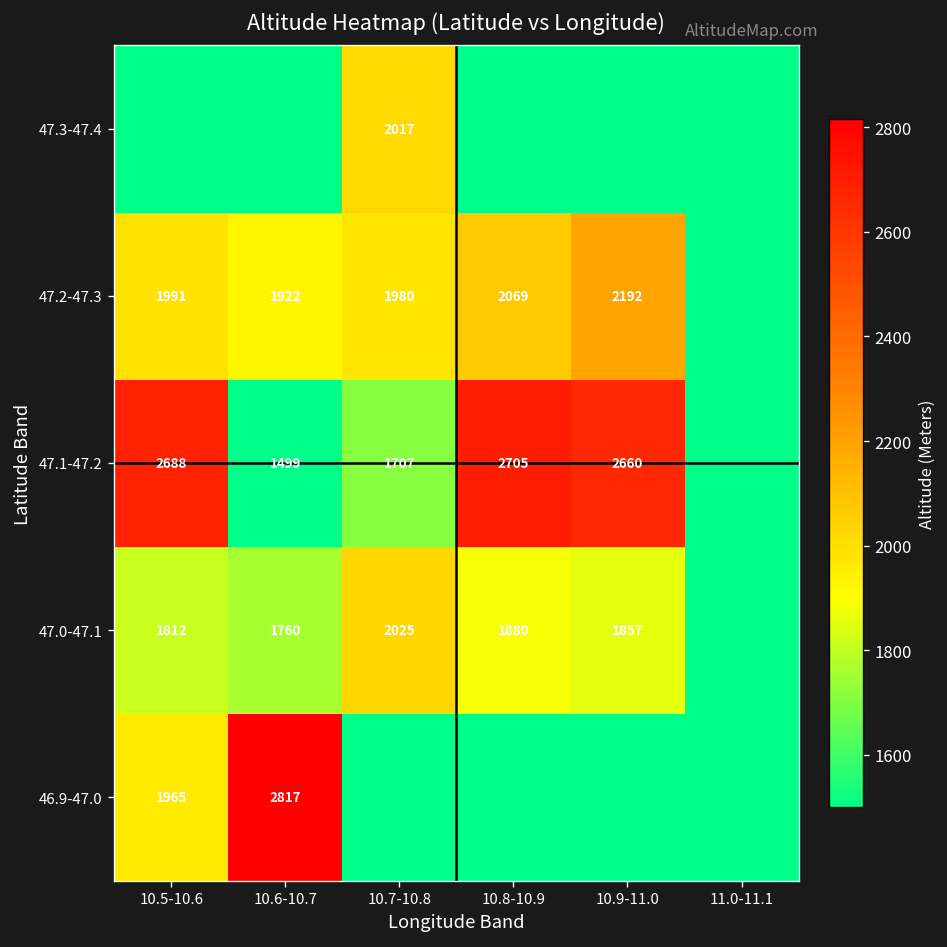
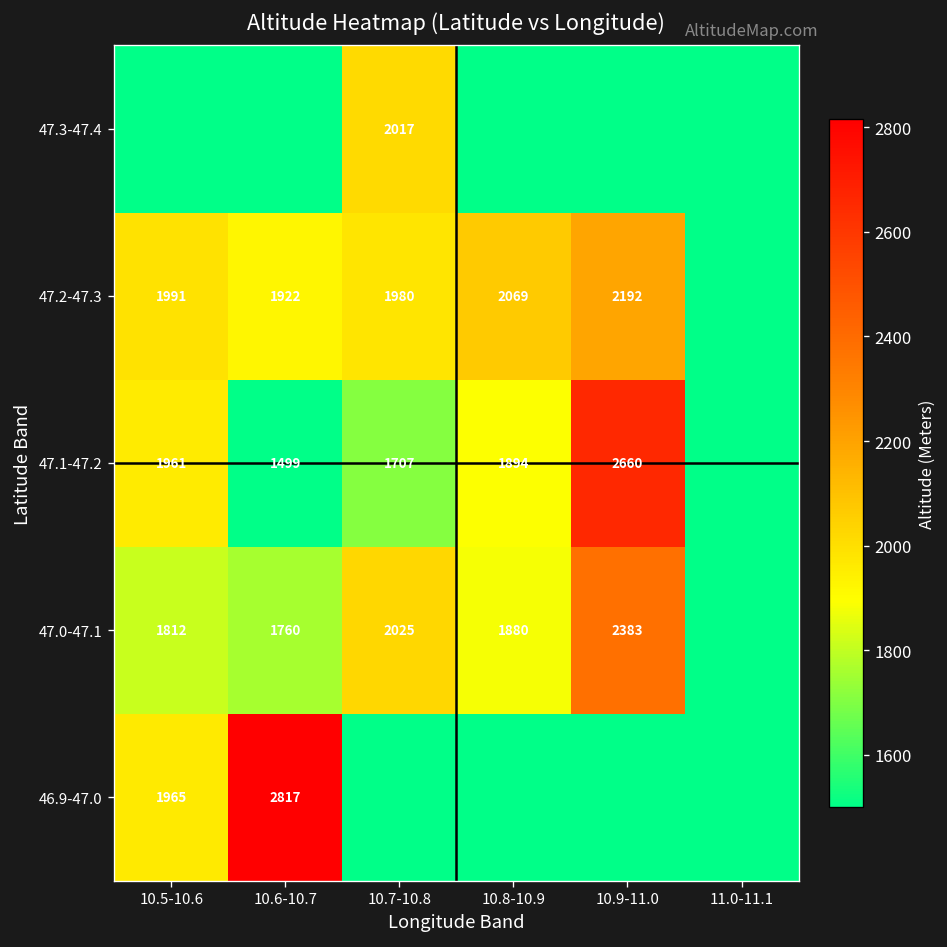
47.1-47.2, 10.5-10.6: 2688 -> 1961
47.1-47.2, 10.8-10.9: 2705 -> 1894
47.0-47.1, 10.9-11.0: 1857 -> 2383
